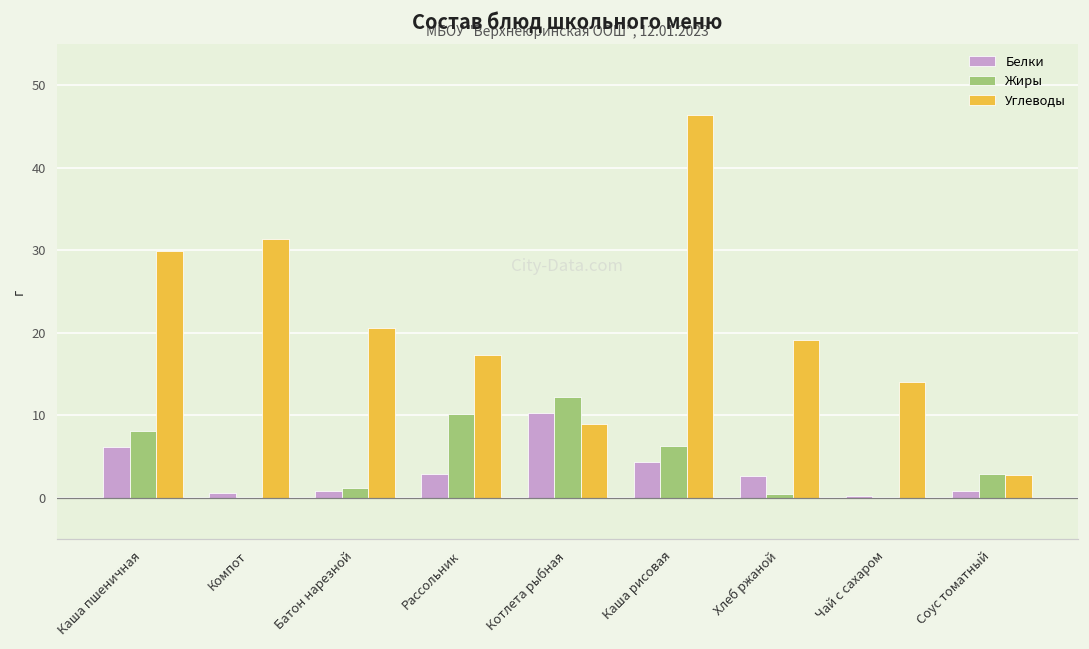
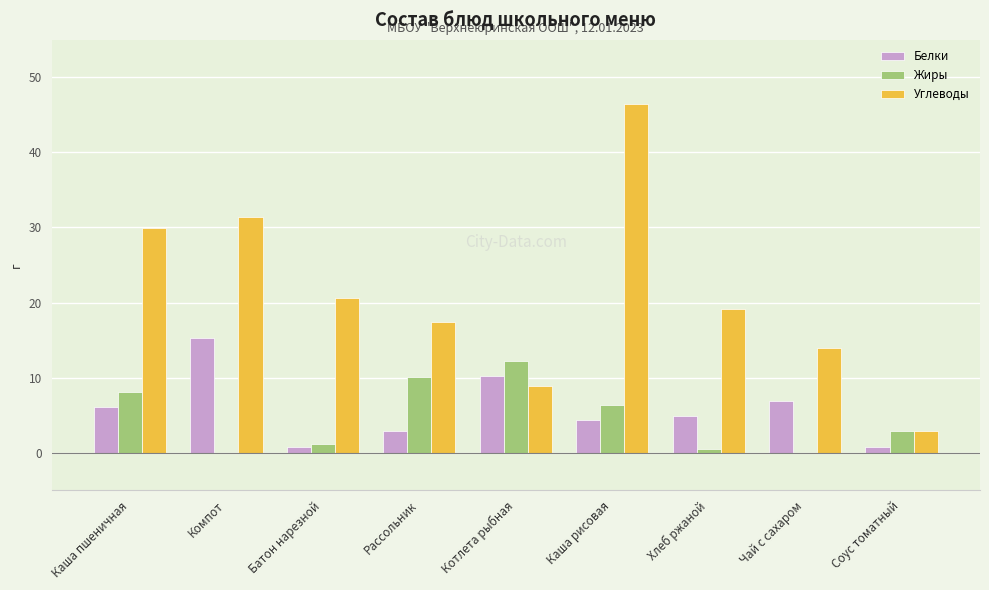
Белки, Компот: 1 -> 15
Белки, Хлеб ржаной: 3 -> 5
Белки, Чай с сахаром: 0 -> 7
